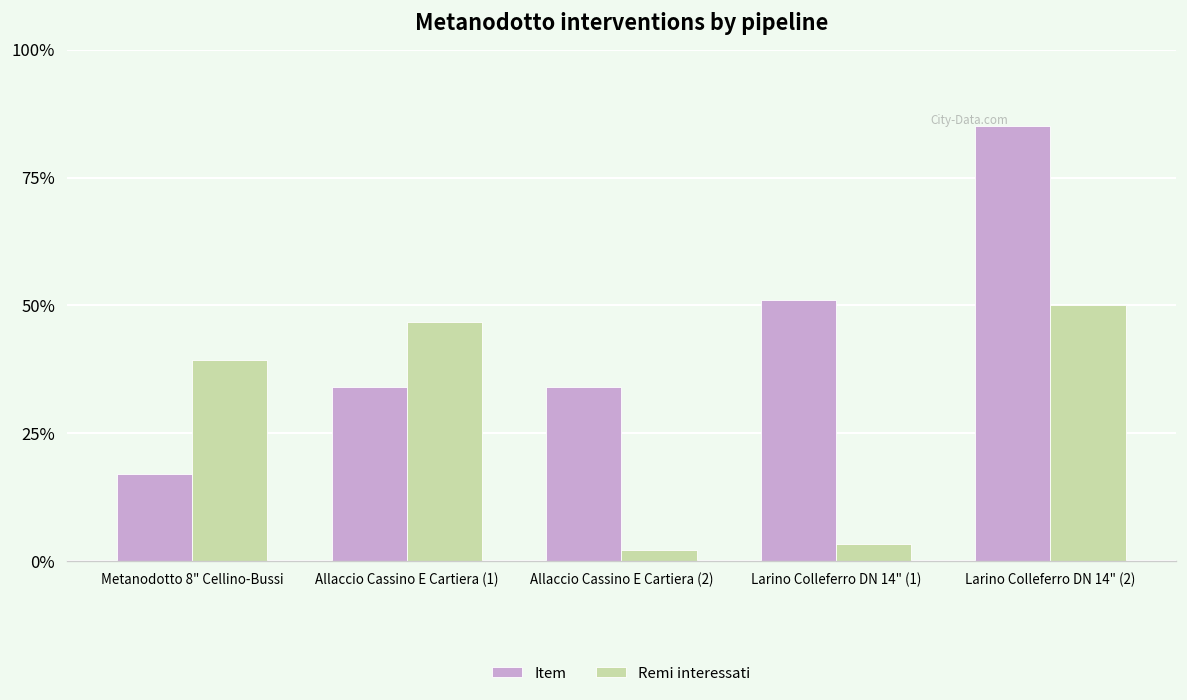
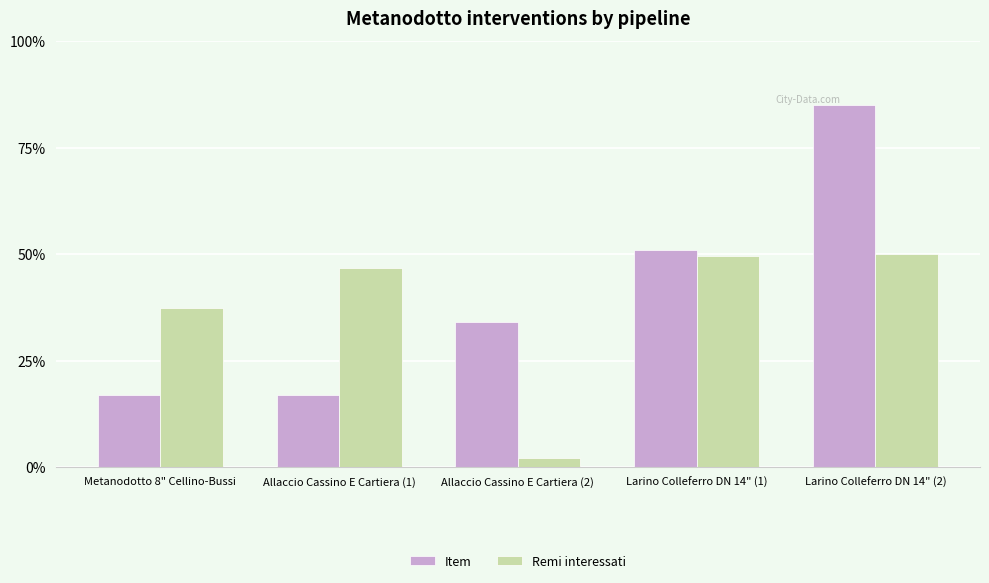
Remi interessati, Metanodotto 8" Cellino-Bussi: 39% -> 37%
Item, Allaccio Cassino E Cartiera (1): 34% -> 17%
Remi interessati, Larino Colleferro DN 14" (1): 3% -> 49%
